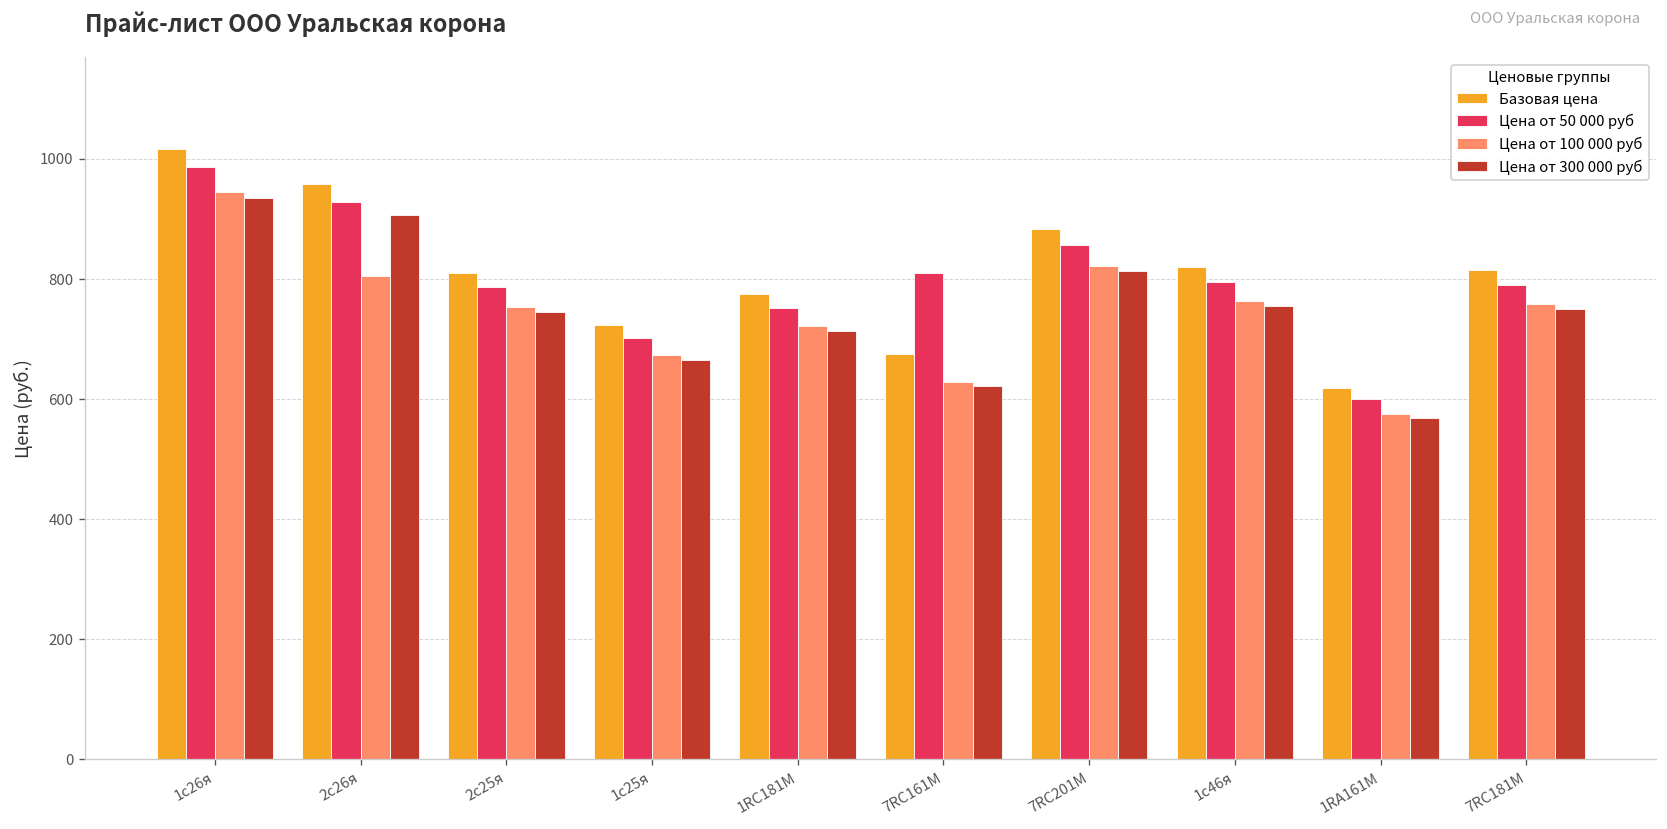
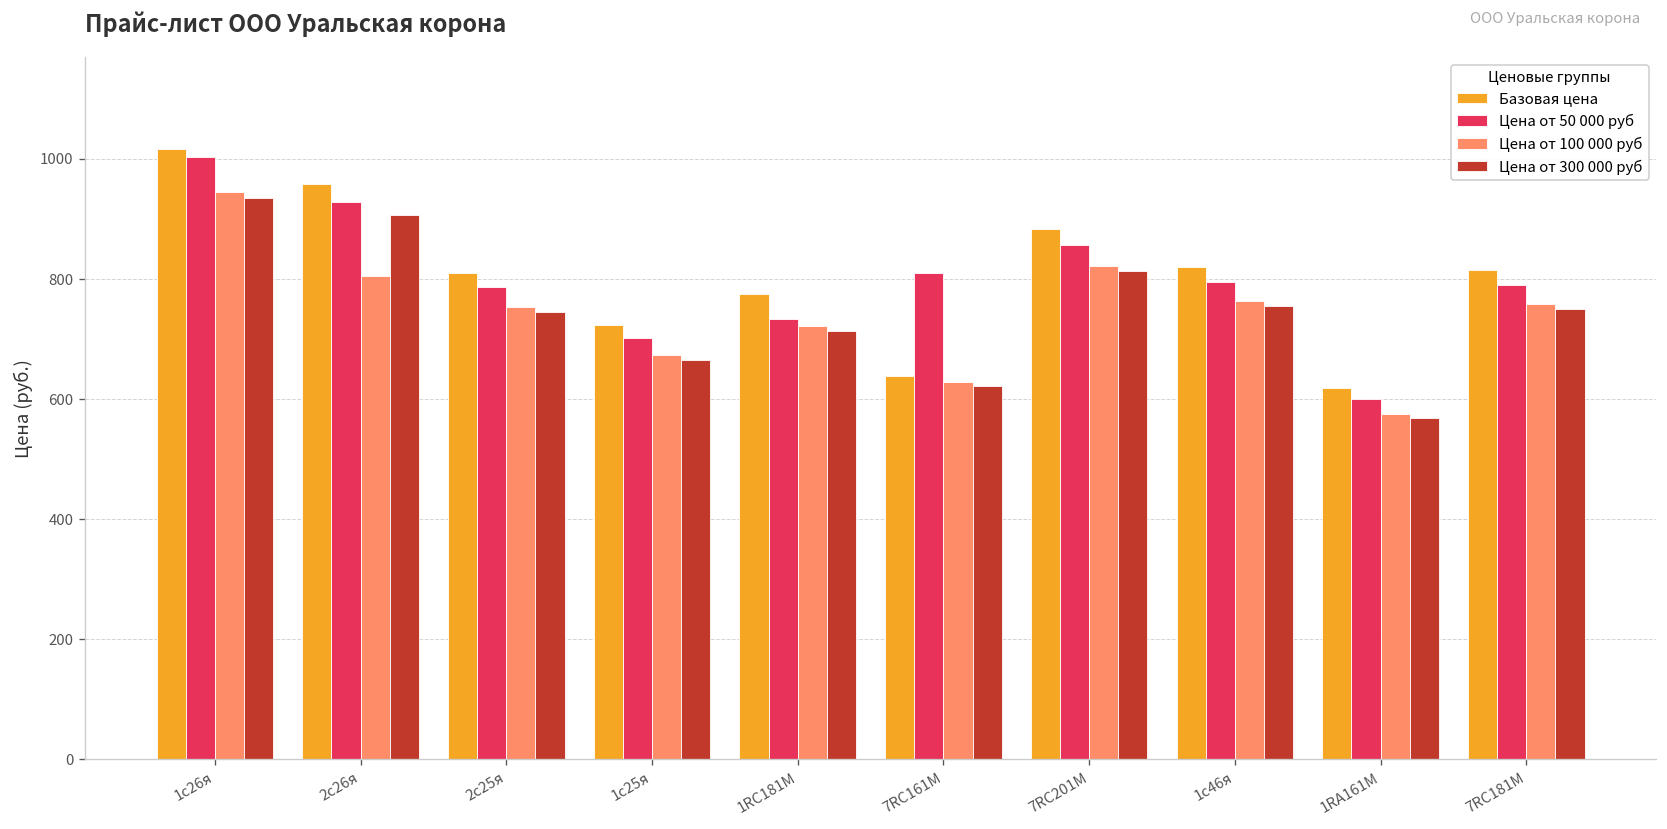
Цена от 50 000 руб, 1с26я: 990 -> 1000
Цена от 50 000 руб, 1RC181M: 750 -> 730
Базовая цена, 7RC161M: 680 -> 640
